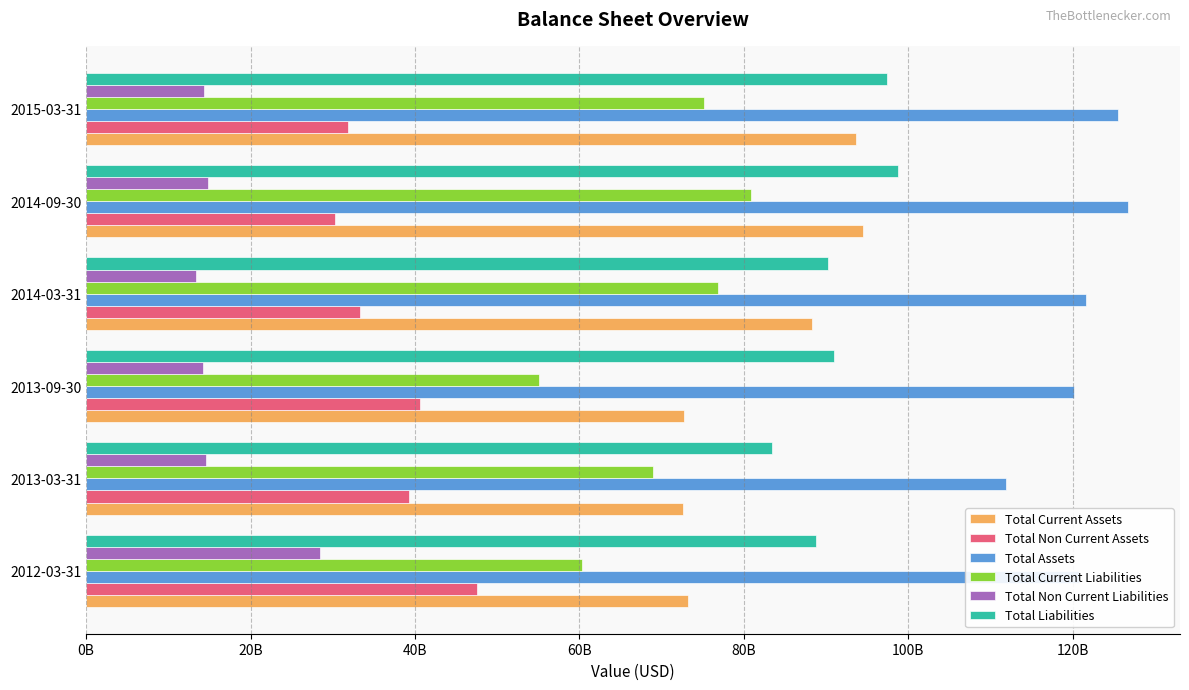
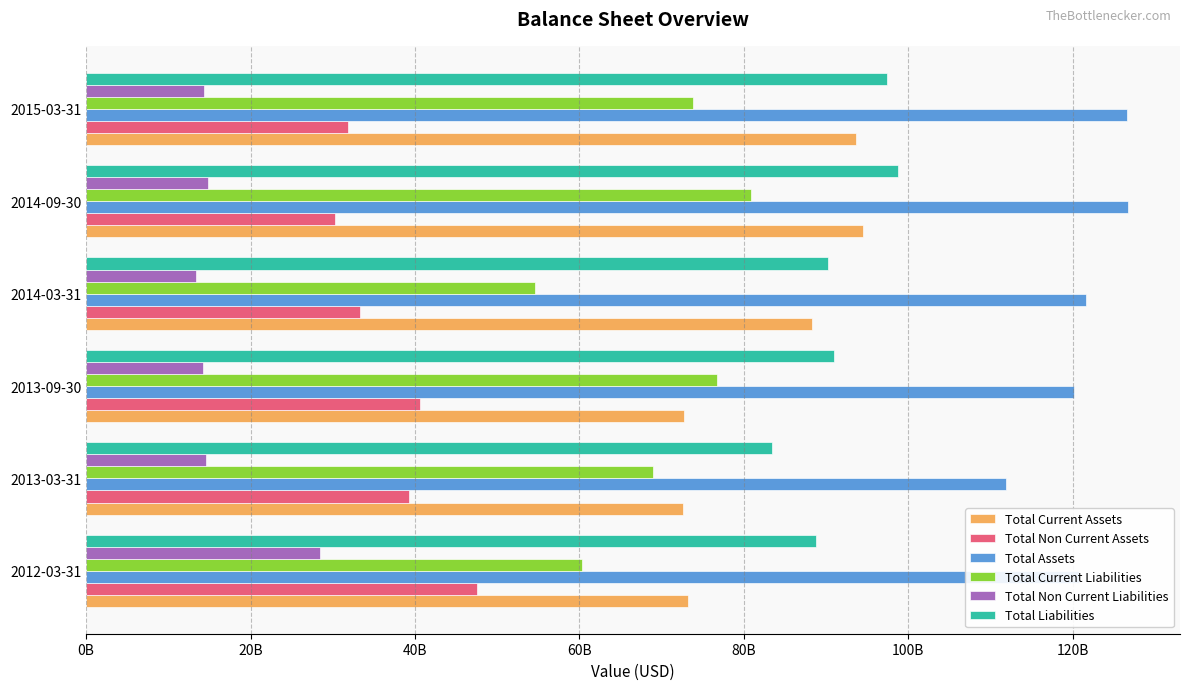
Total Current Liabilities, 2015-03-31: 75000000000 -> 74000000000
Total Assets, 2015-03-31: 125000000000 -> 127000000000
Total Current Liabilities, 2014-03-31: 77000000000 -> 55000000000
Total Current Liabilities, 2013-09-30: 55000000000 -> 77000000000
